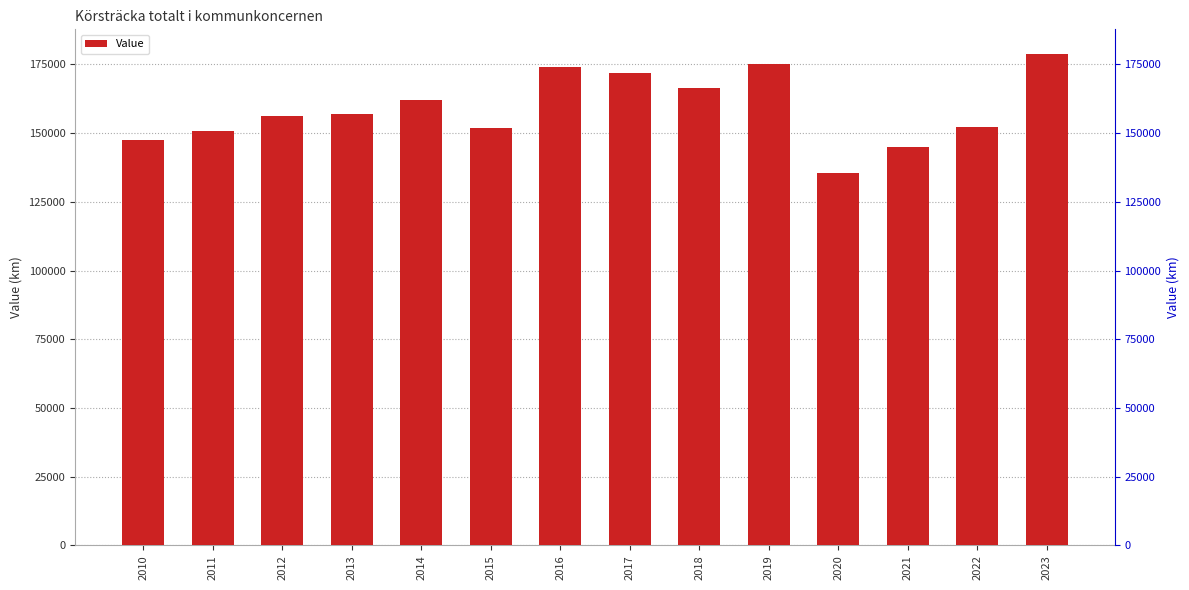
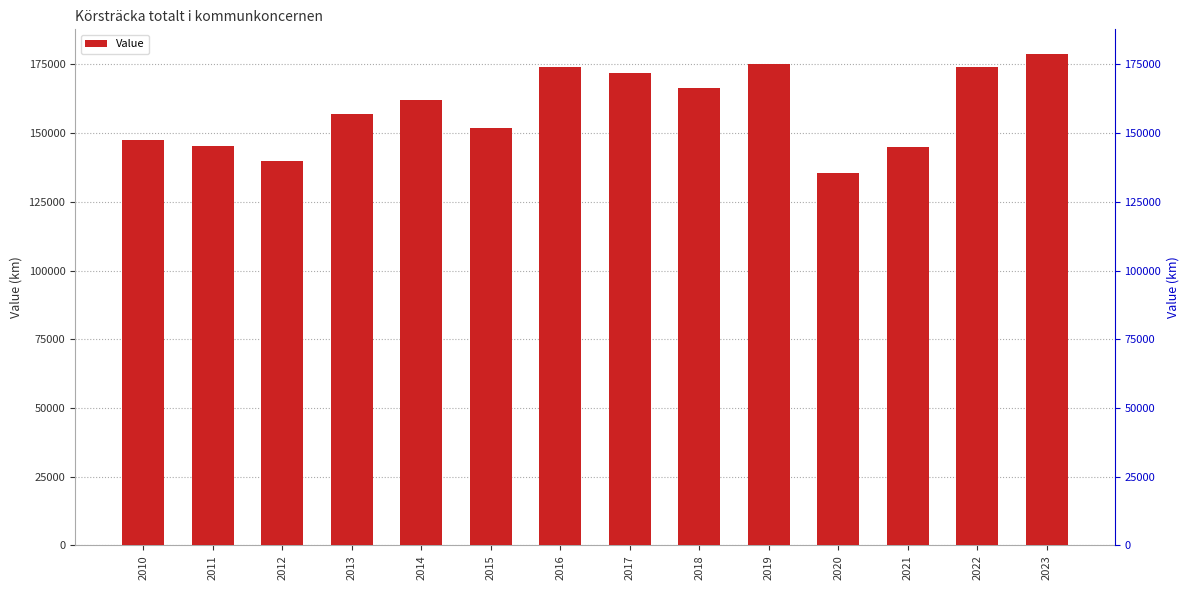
2011: 151000 -> 145000
2012: 156000 -> 140000
2022: 152000 -> 174000
